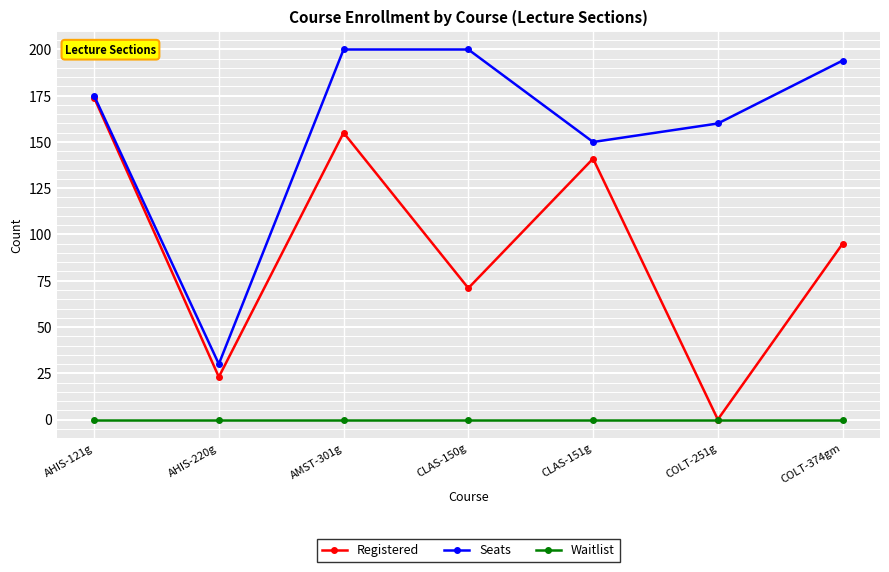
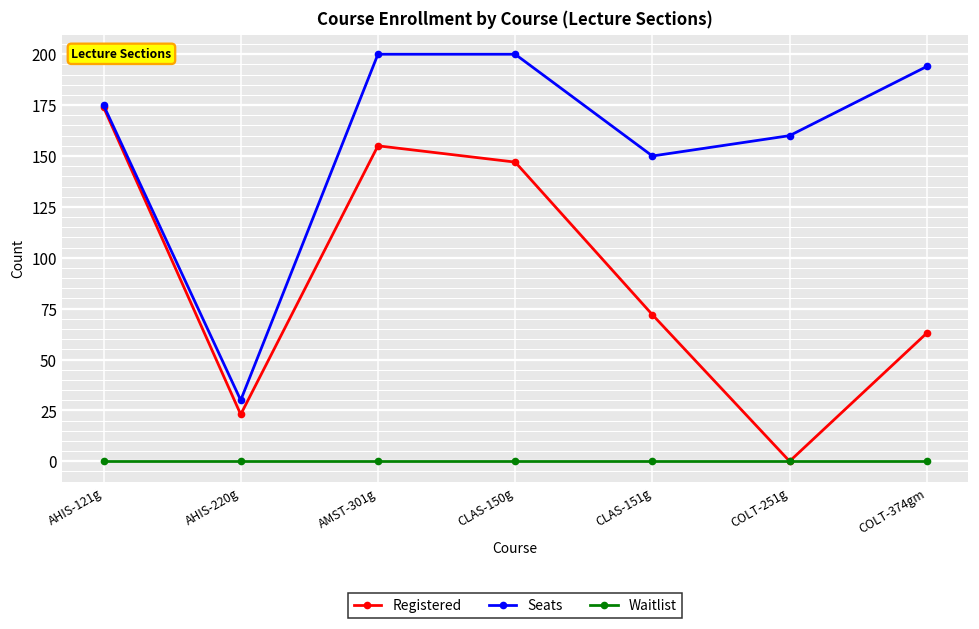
Registered, CLAS-150g: 71 -> 147
Registered, CLAS-151g: 141 -> 72
Registered, COLT-374gm: 95 -> 63
